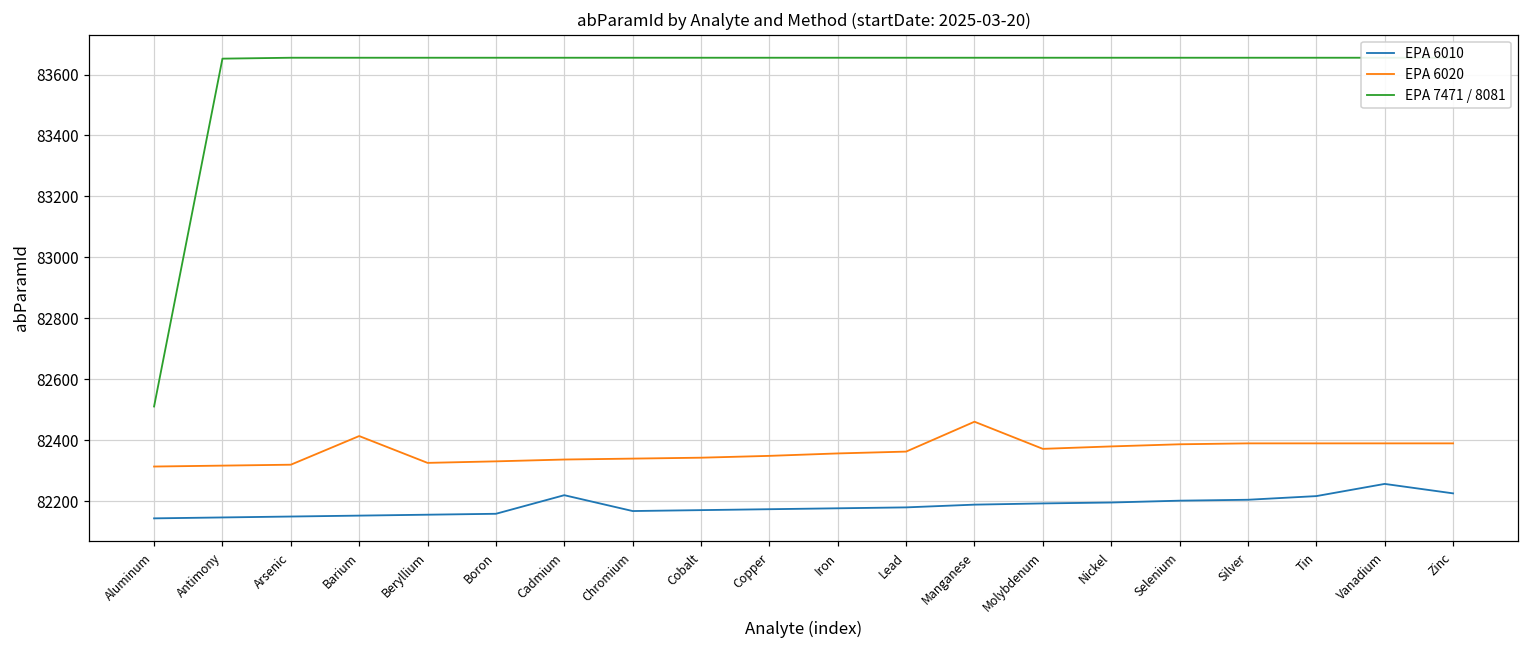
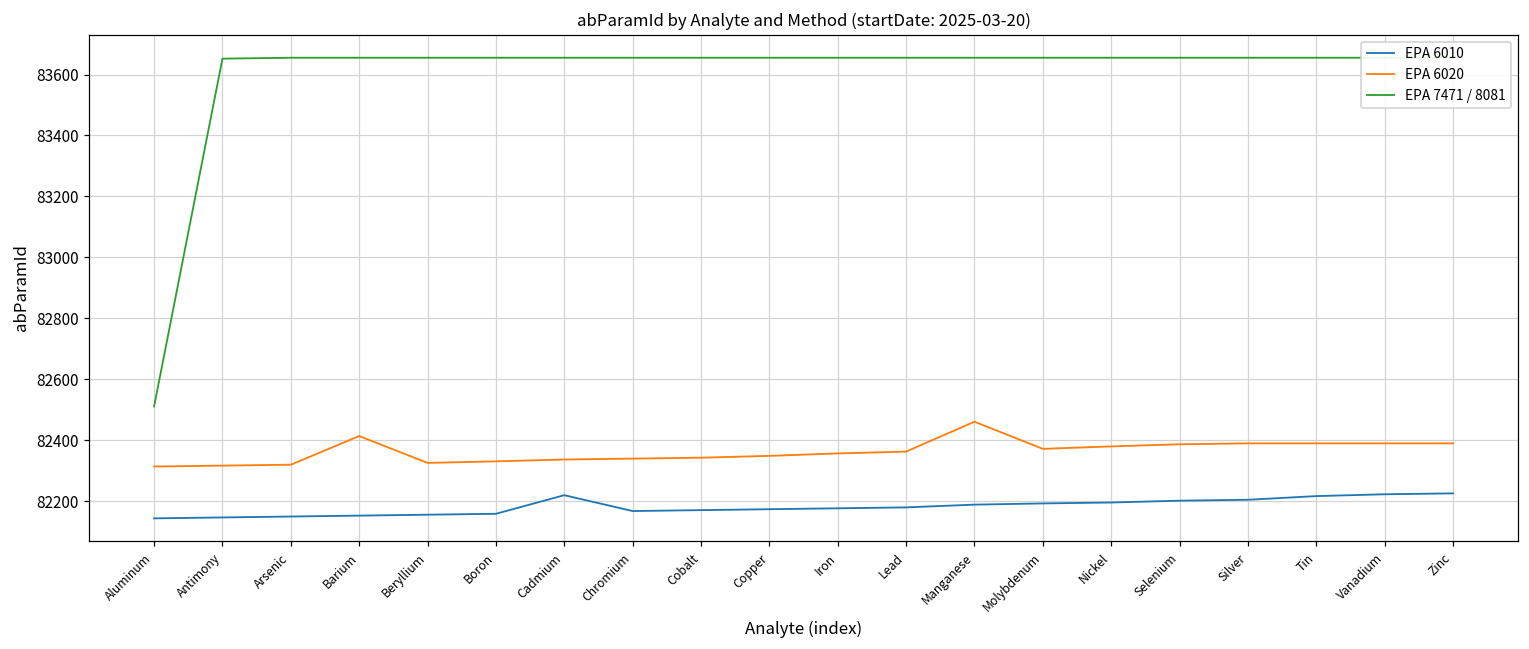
EPA 6010, Vanadium: 82260 -> 82220
